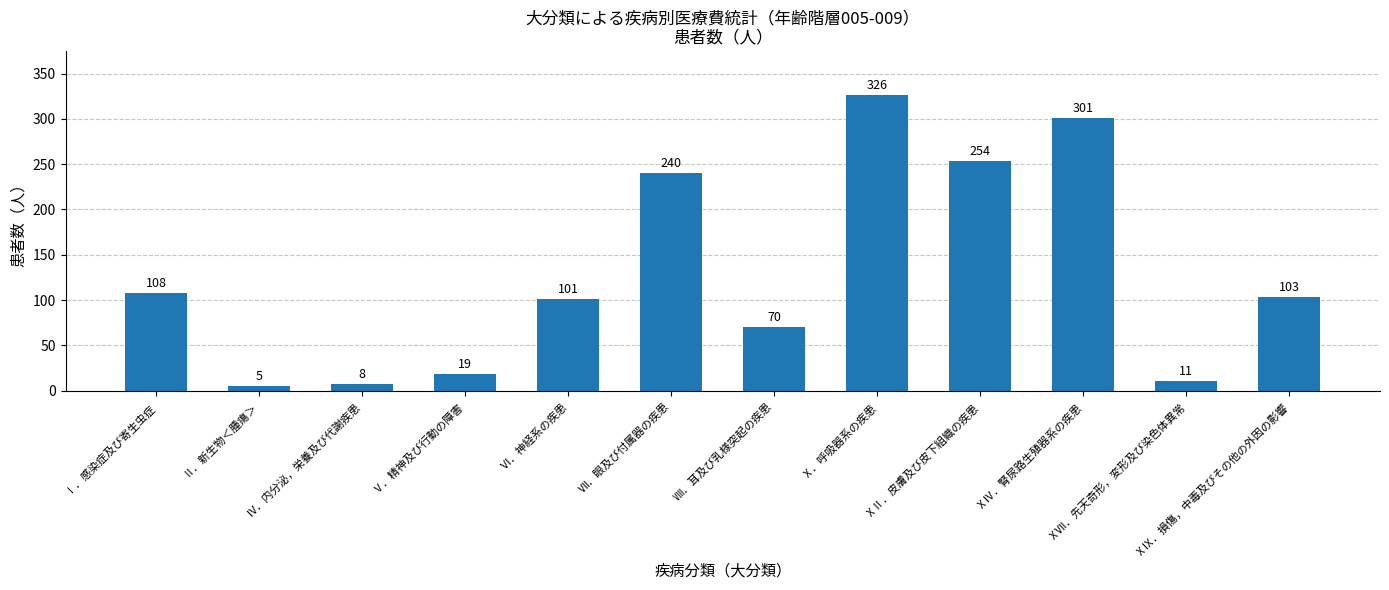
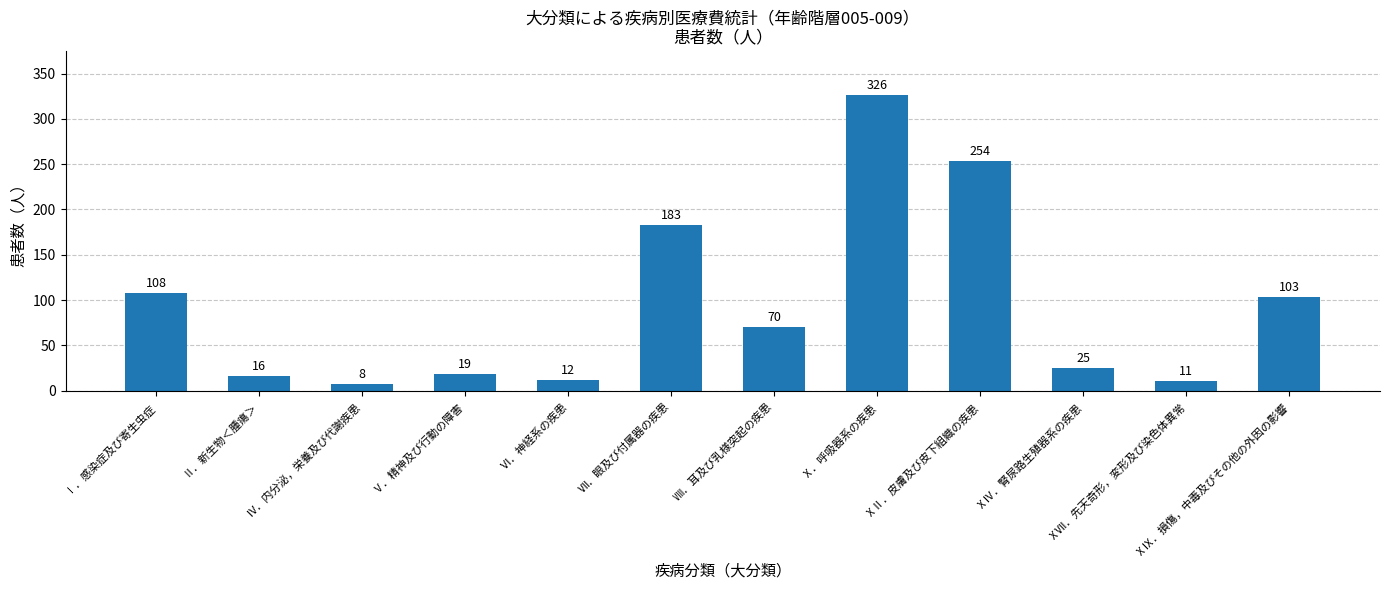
Ⅱ．新生物＜腫瘍＞: 5 -> 16
Ⅵ．神経系の疾患: 101 -> 12
Ⅶ．眼及び付属器の疾患: 240 -> 183
ⅩⅣ．腎尿路生殖器系の疾患: 301 -> 25
